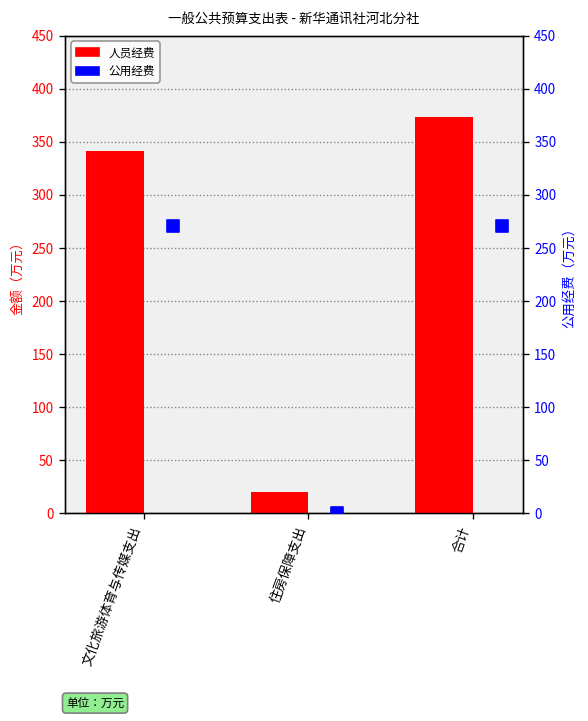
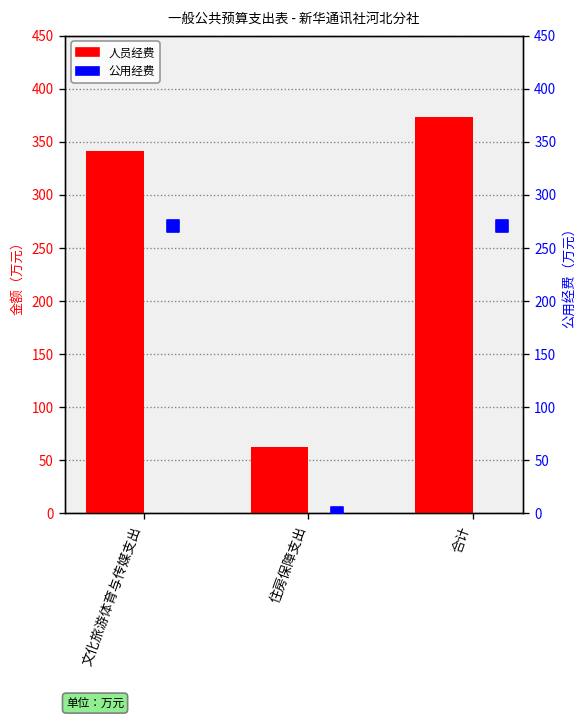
人员经费, 住房保障支出: 20 -> 60
